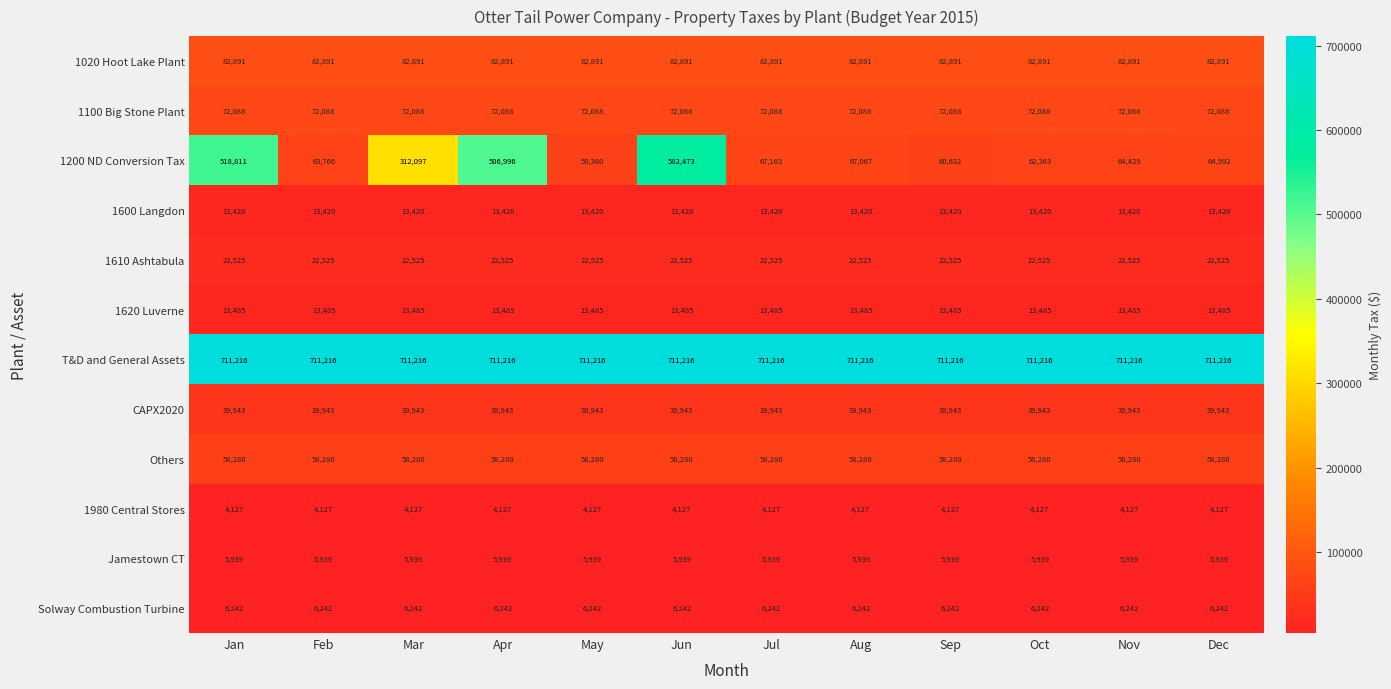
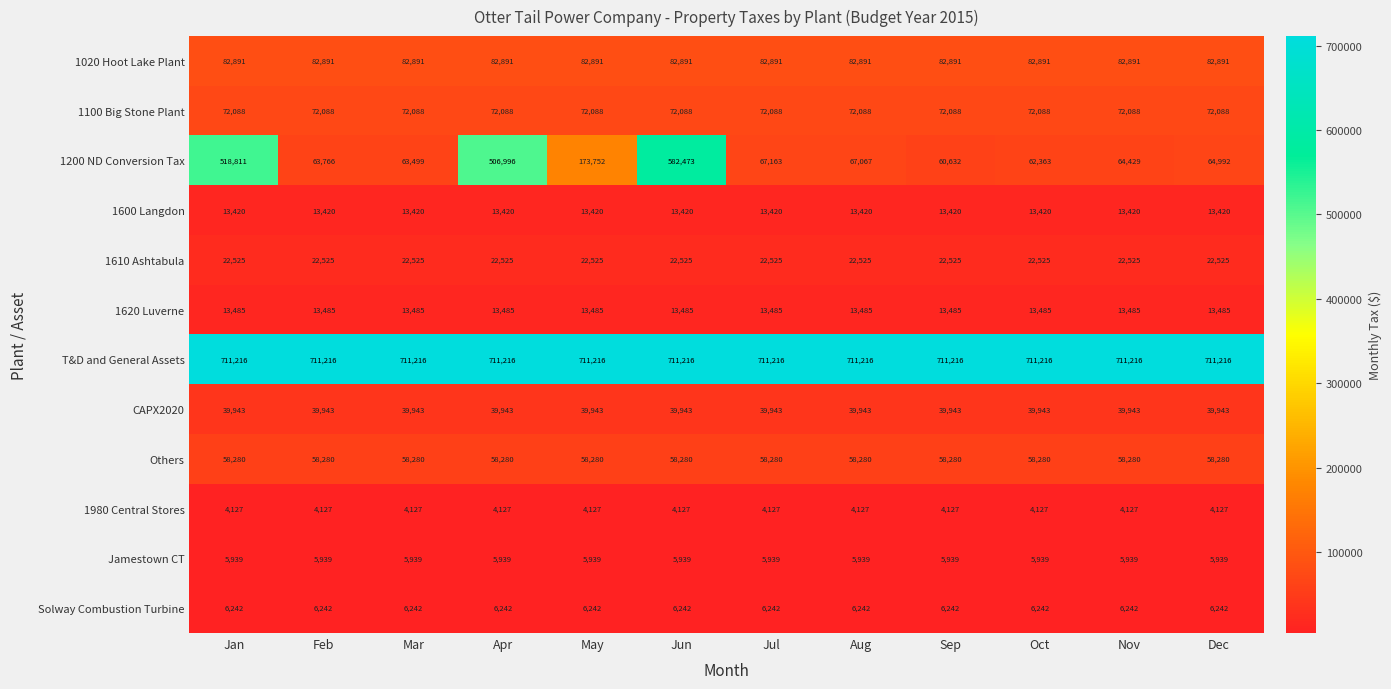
1200 ND Conversion Tax, Mar: 312,097 -> 63,499
1200 ND Conversion Tax, May: 59,380 -> 173,752
